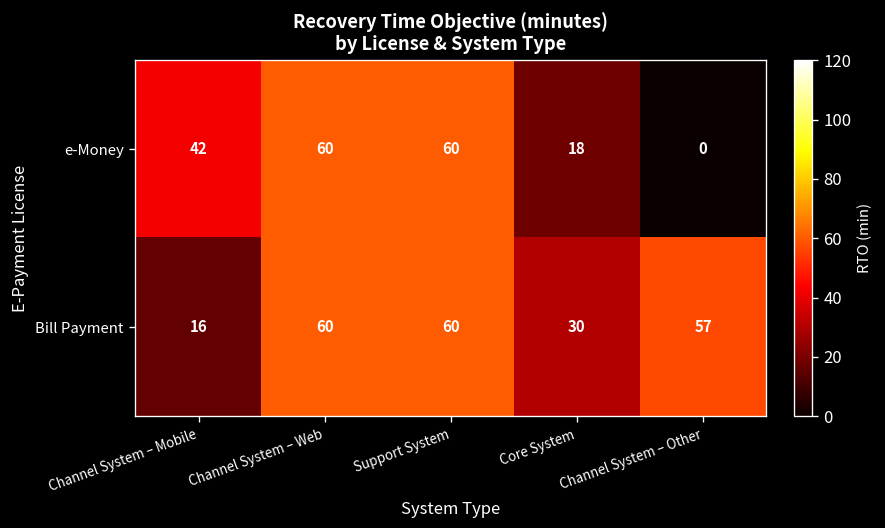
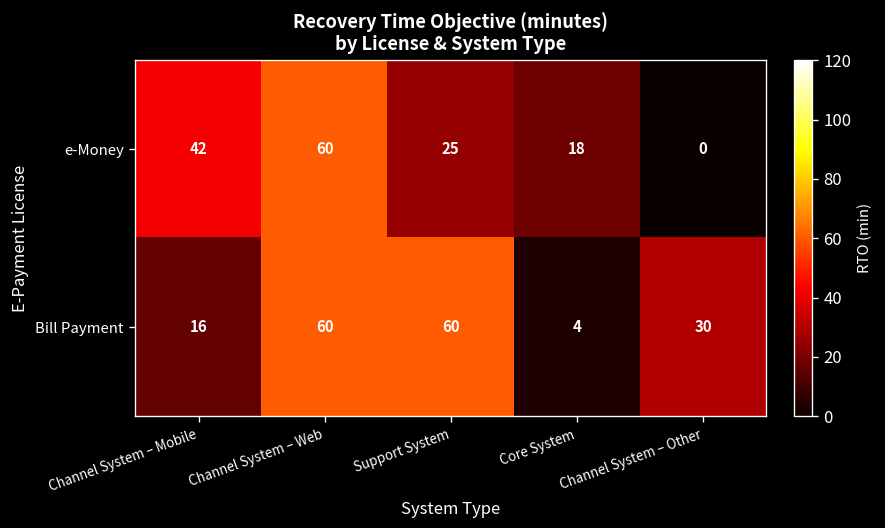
e-Money, Support System: 60 -> 25
Bill Payment, Core System: 30 -> 4
Bill Payment, Channel System – Other: 57 -> 30
